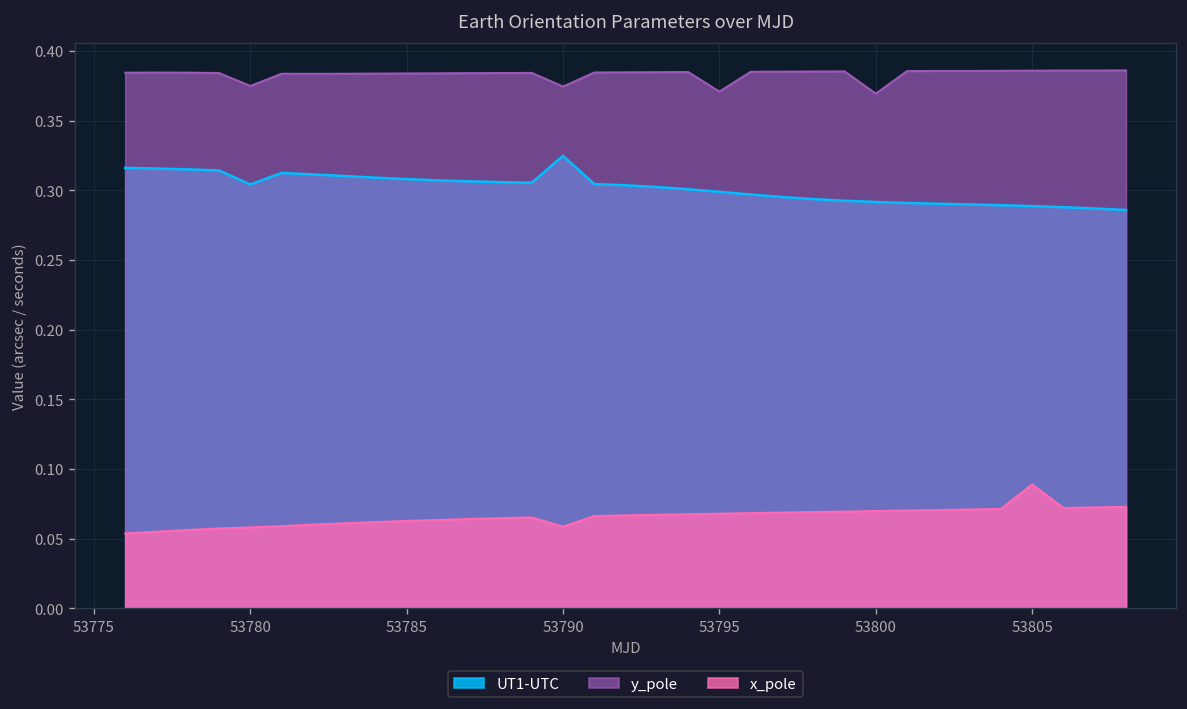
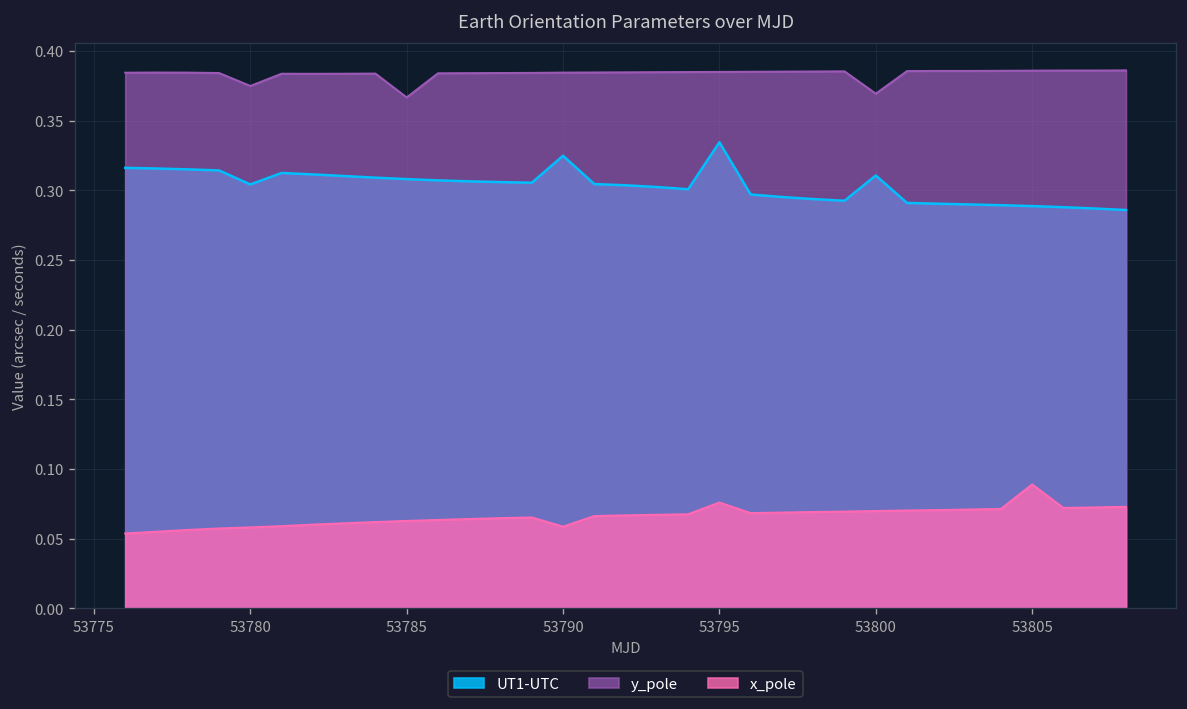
y_pole, 53785: 0.384 -> 0.367
y_pole, 53790: 0.374 -> 0.384
UT1-UTC, 53795: 0.299 -> 0.334
y_pole, 53795: 0.371 -> 0.385
x_pole, 53795: 0.068 -> 0.076
UT1-UTC, 53800: 0.292 -> 0.311
